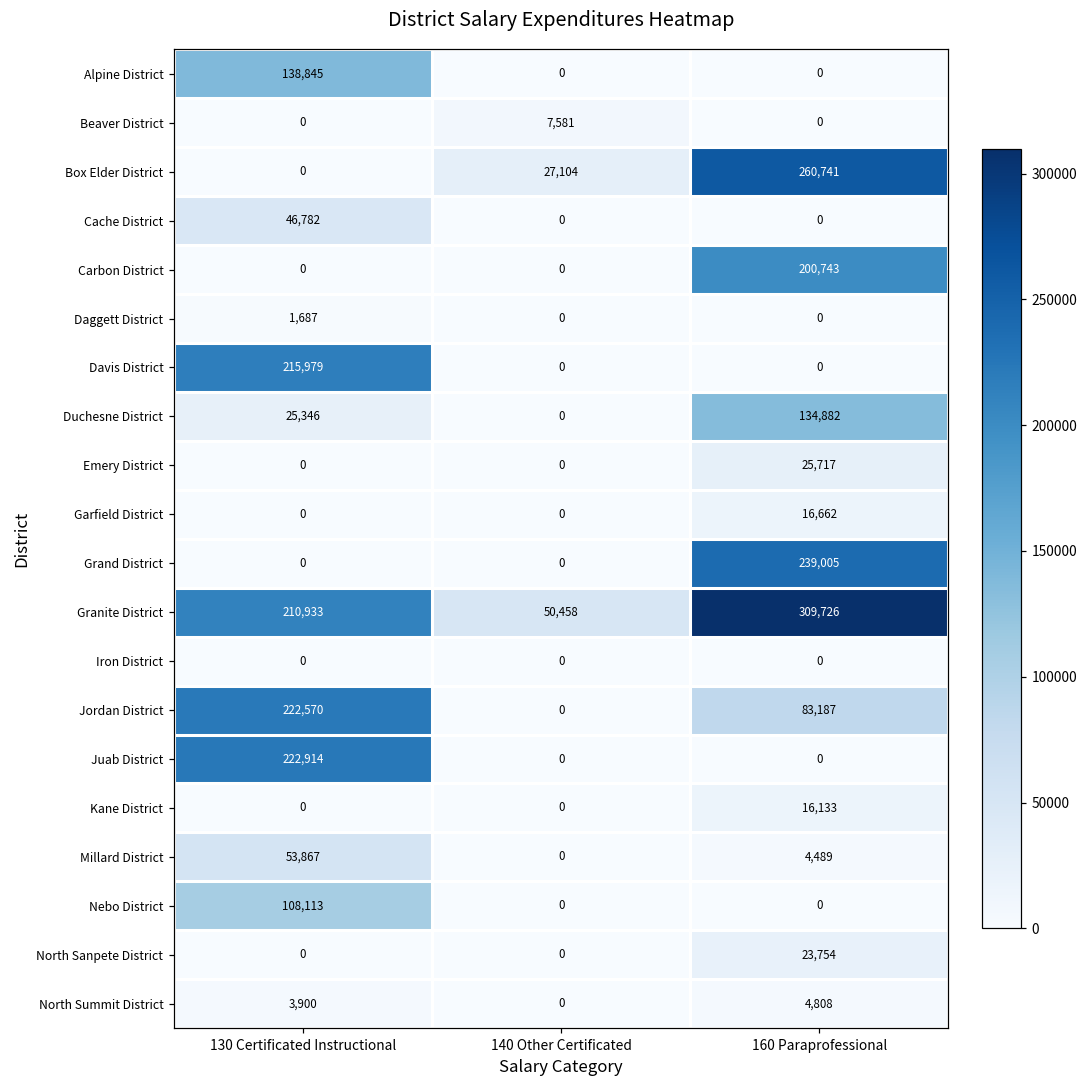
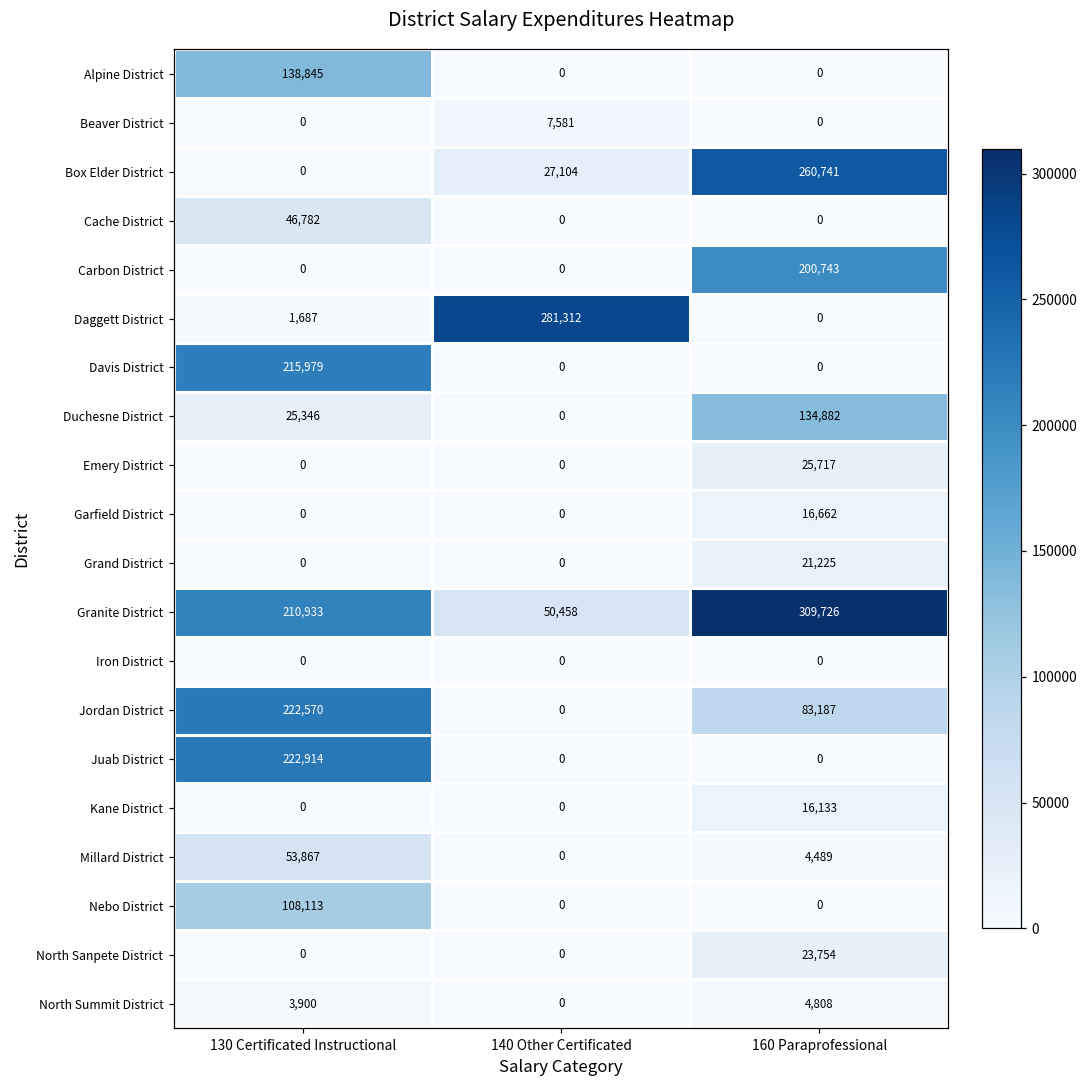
Daggett District, 140 Other Certificated: 0 -> 281,312
Grand District, 160 Paraprofessional: 239,005 -> 21,225
